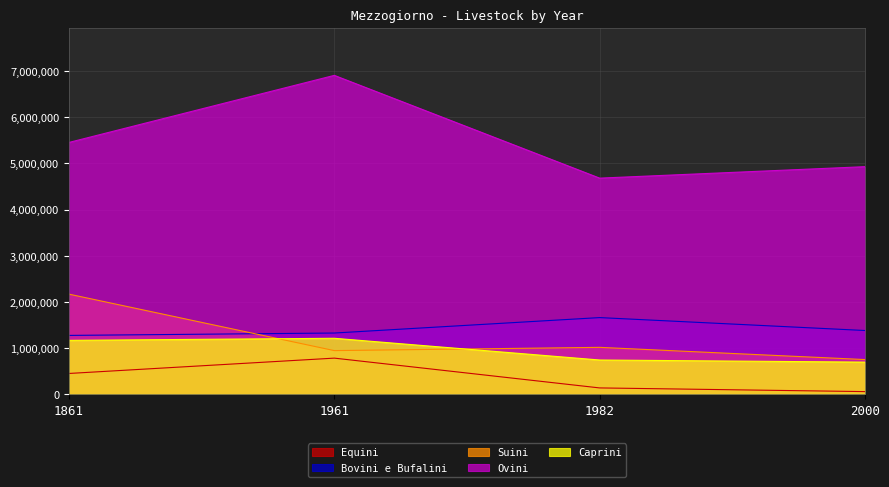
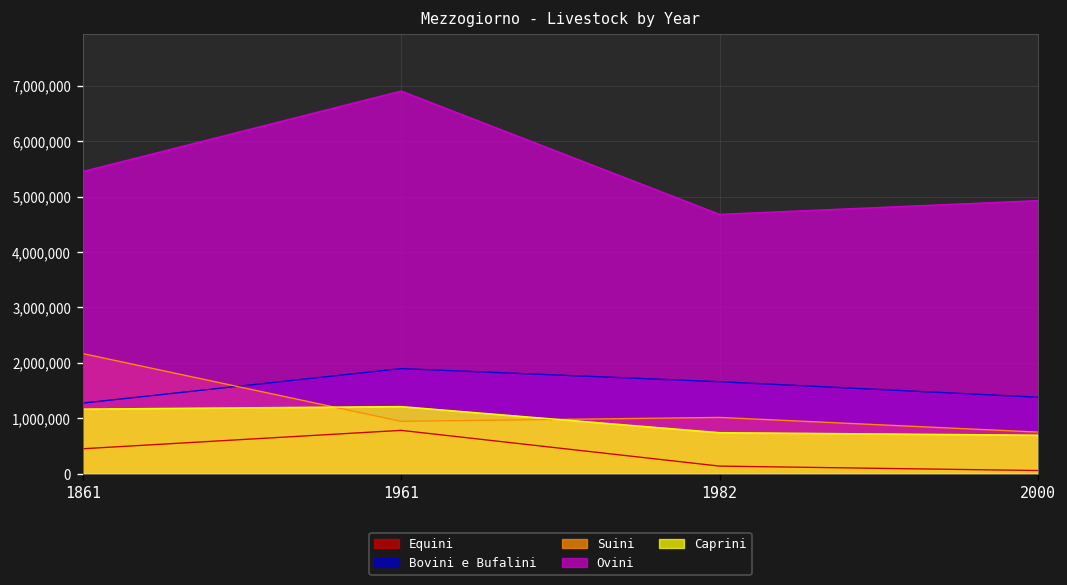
Bovini e Bufalini, 1961: 1,300,000 -> 1,900,000
